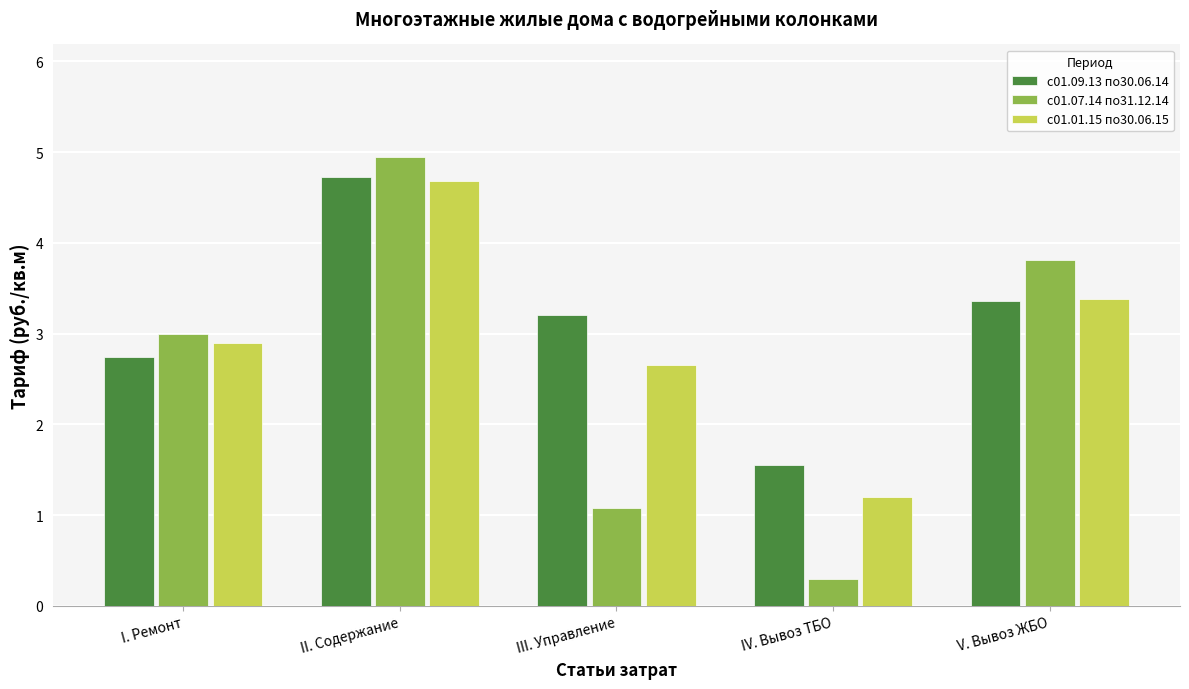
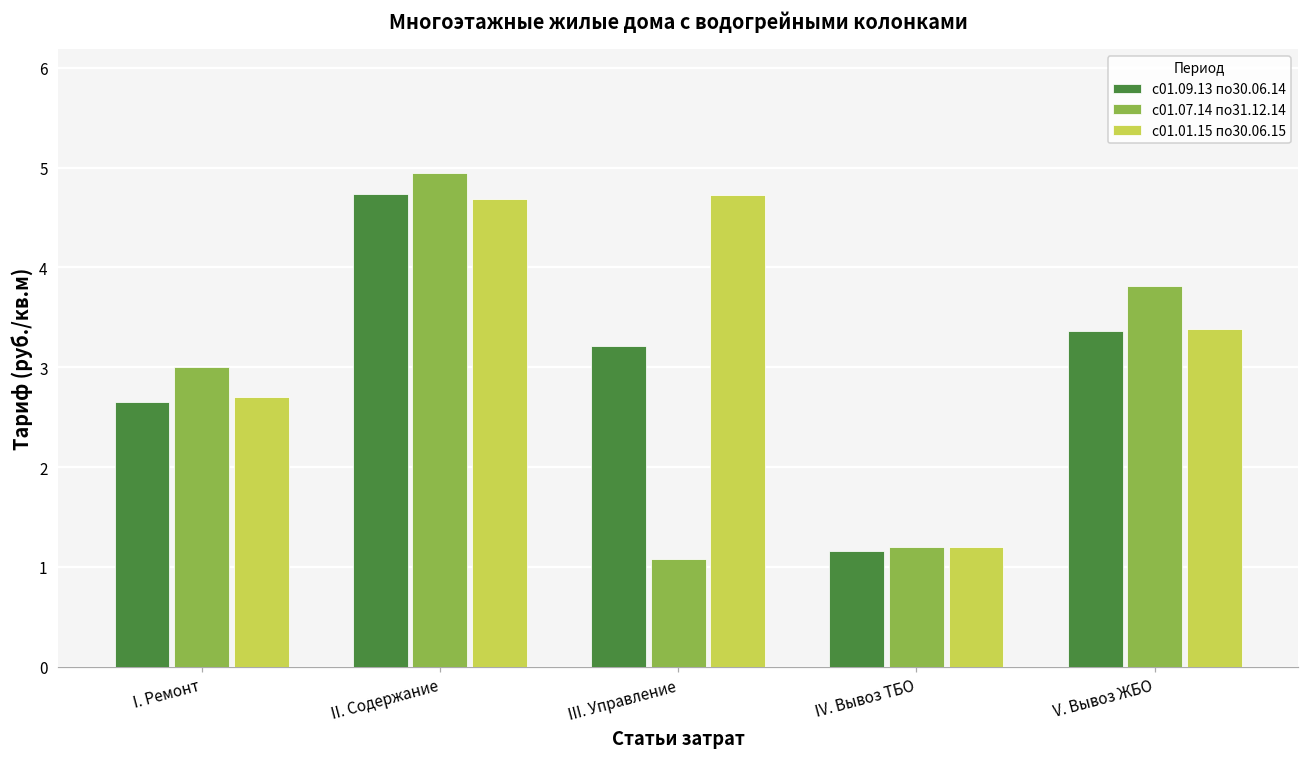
с01.09.13 по30.06.14, I. Ремонт: 2.74 -> 2.65
с01.01.15 по30.06.15, I. Ремонт: 2.9 -> 2.7
с01.01.15 по30.06.15, III. Управление: 2.7 -> 4.7
с01.09.13 по30.06.14, IV. Вывоз ТБО: 1.6 -> 1.2
с01.07.14 по31.12.14, IV. Вывоз ТБО: 0.3 -> 1.2
